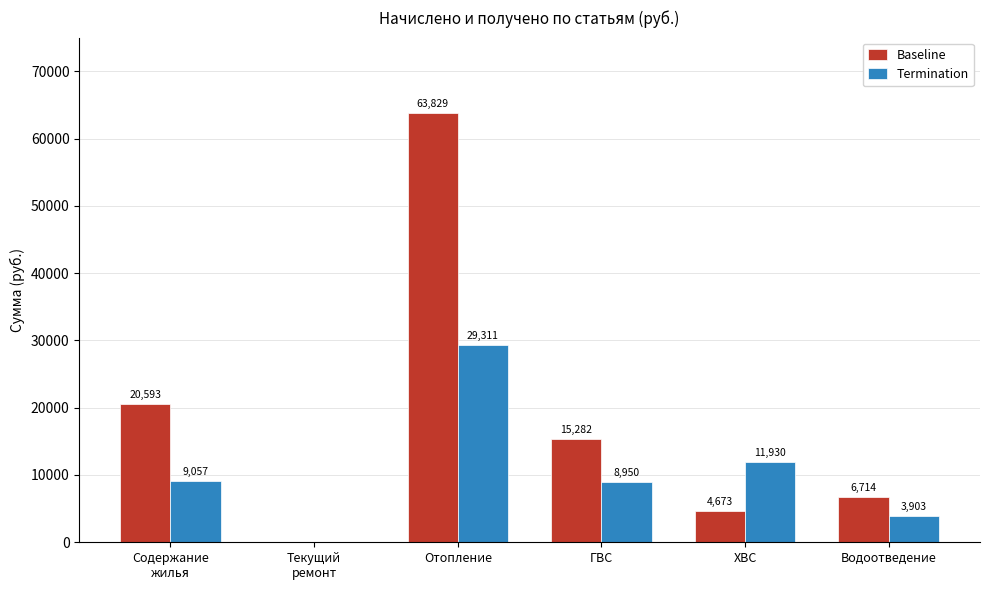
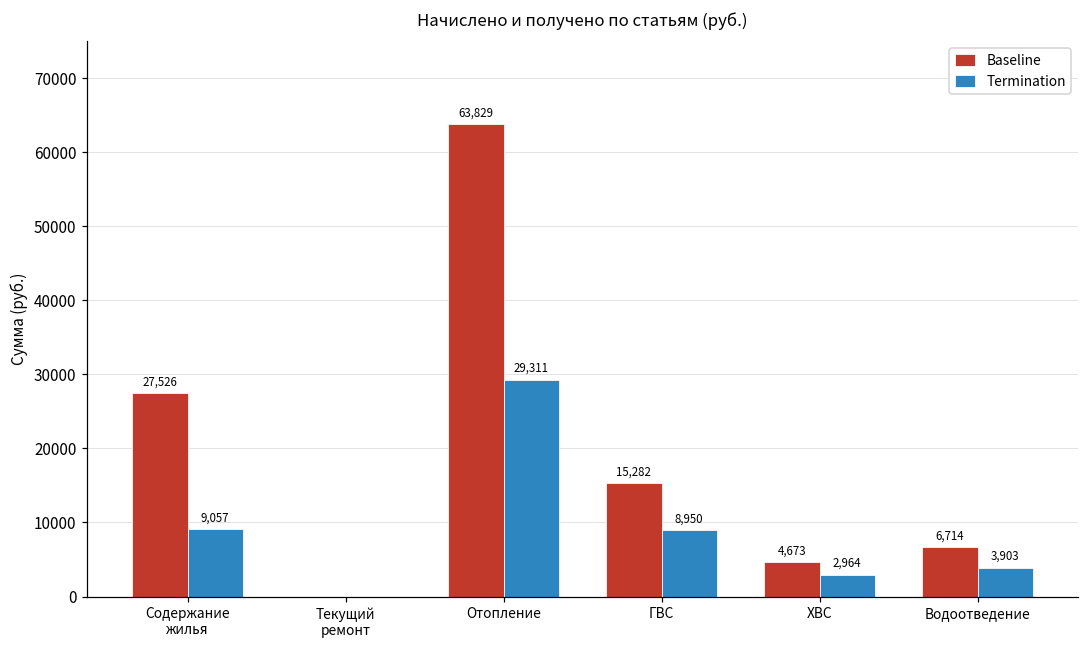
Baseline, Содержание жилья: 20,593 -> 27,526
Termination, ХВС: 11,930 -> 2,964
